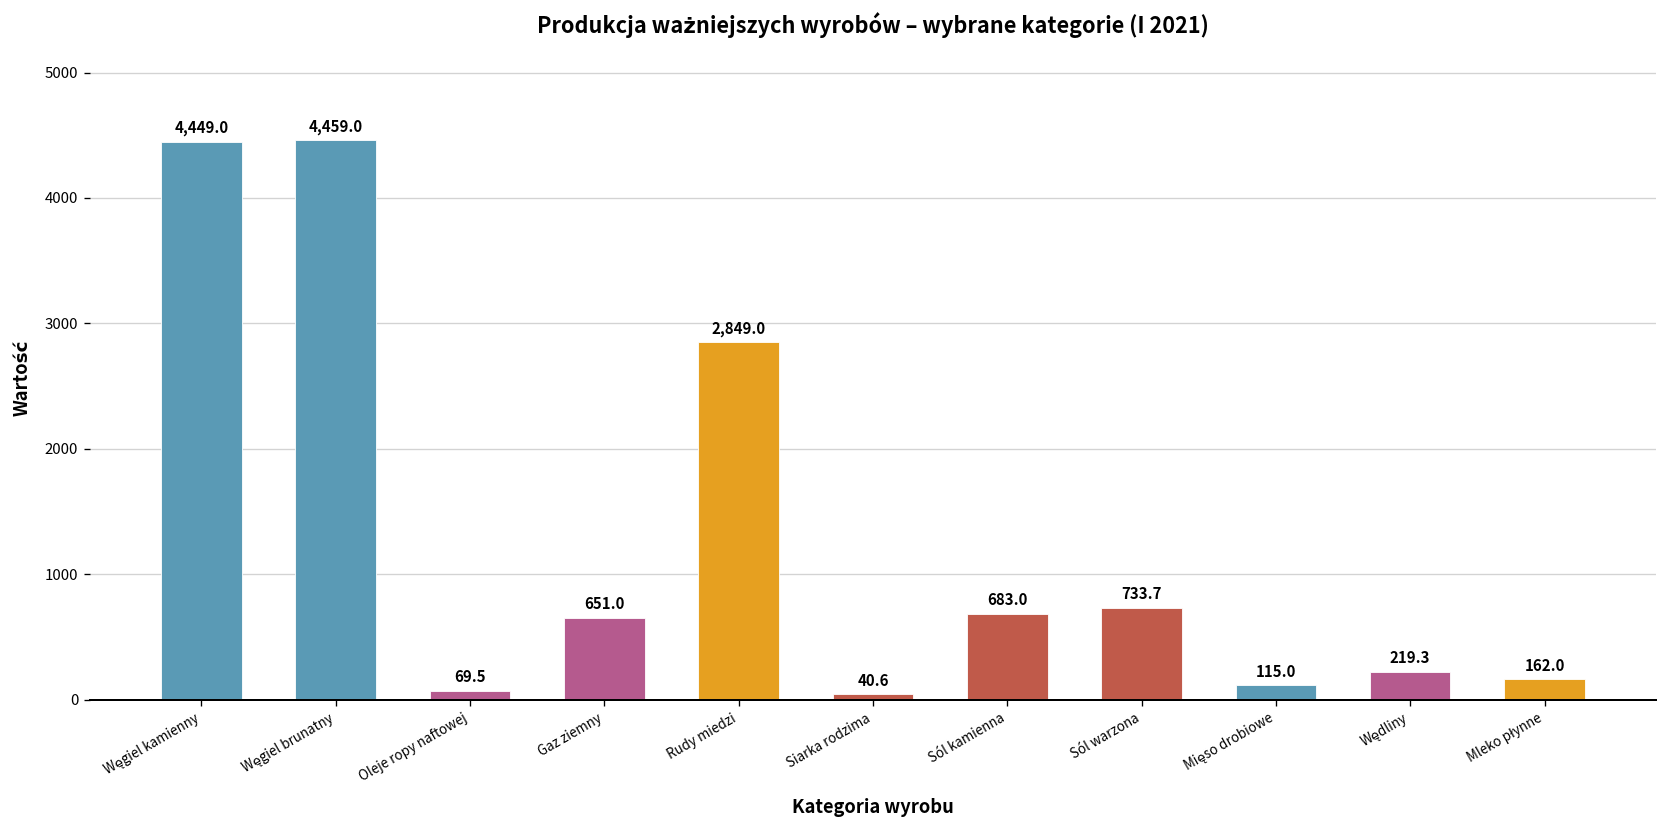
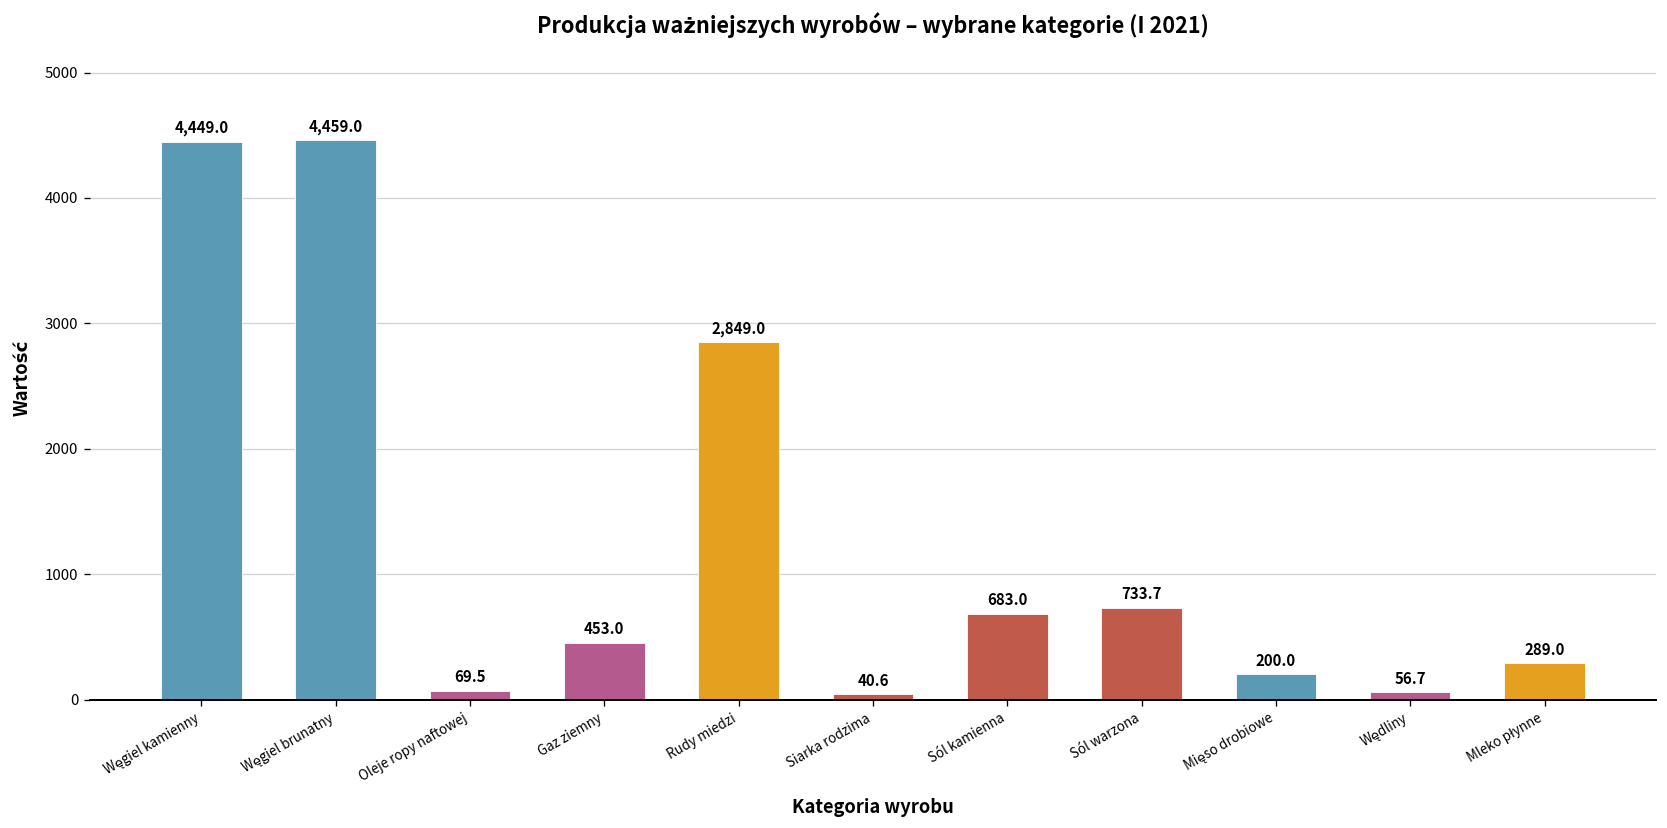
Gaz ziemny: 651.0 -> 453.0
Mięso drobiowe: 115.0 -> 200.0
Wędliny: 219.3 -> 56.7
Mleko płynne: 162.0 -> 289.0
